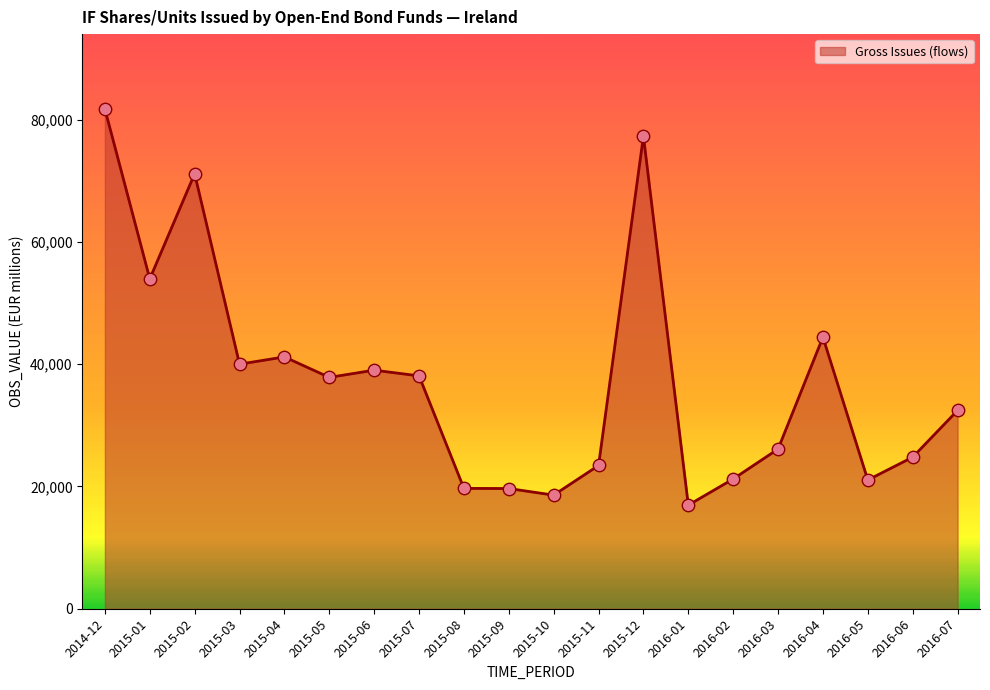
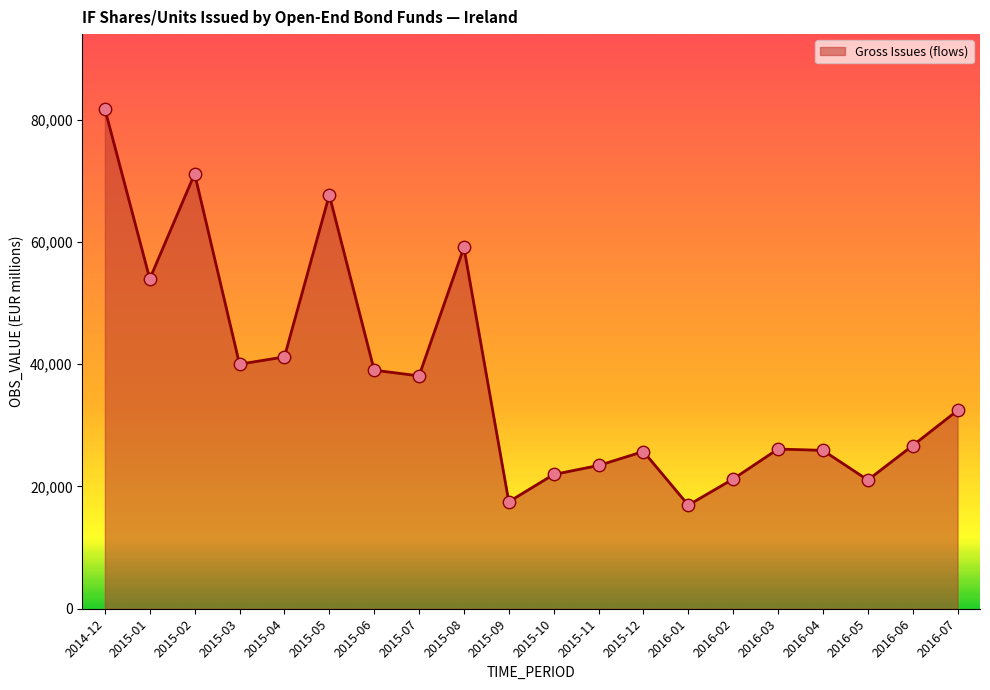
2015-05: 38,000 -> 68,000
2015-08: 20,000 -> 59,000
2015-09: 20,000 -> 17,000
2015-10: 19,000 -> 22,000
2015-12: 77,000 -> 26,000
2016-04: 44,000 -> 26,000
2016-06: 25,000 -> 27,000
